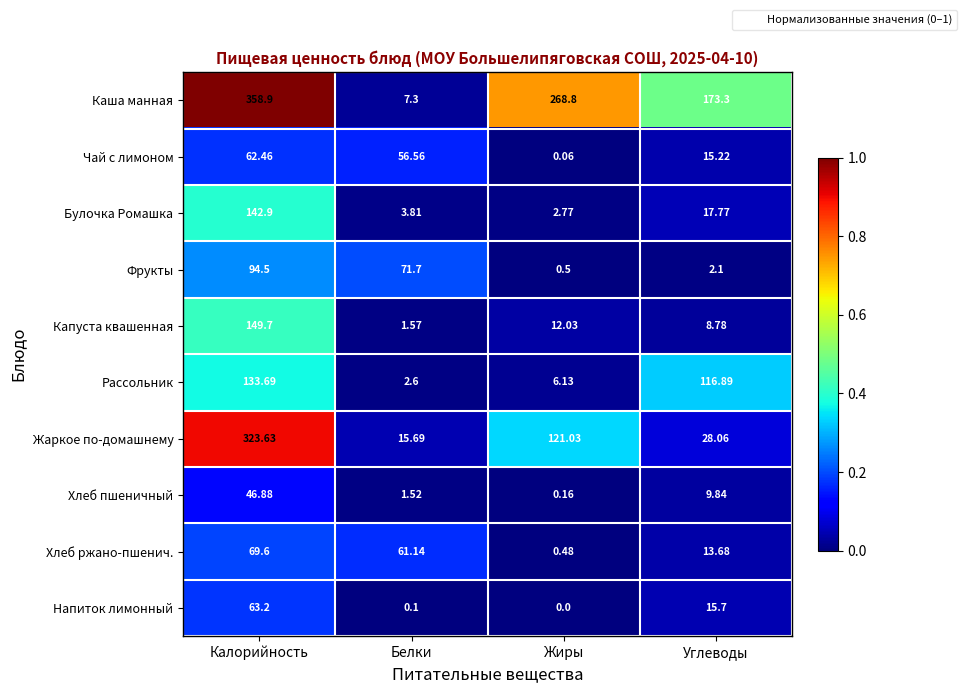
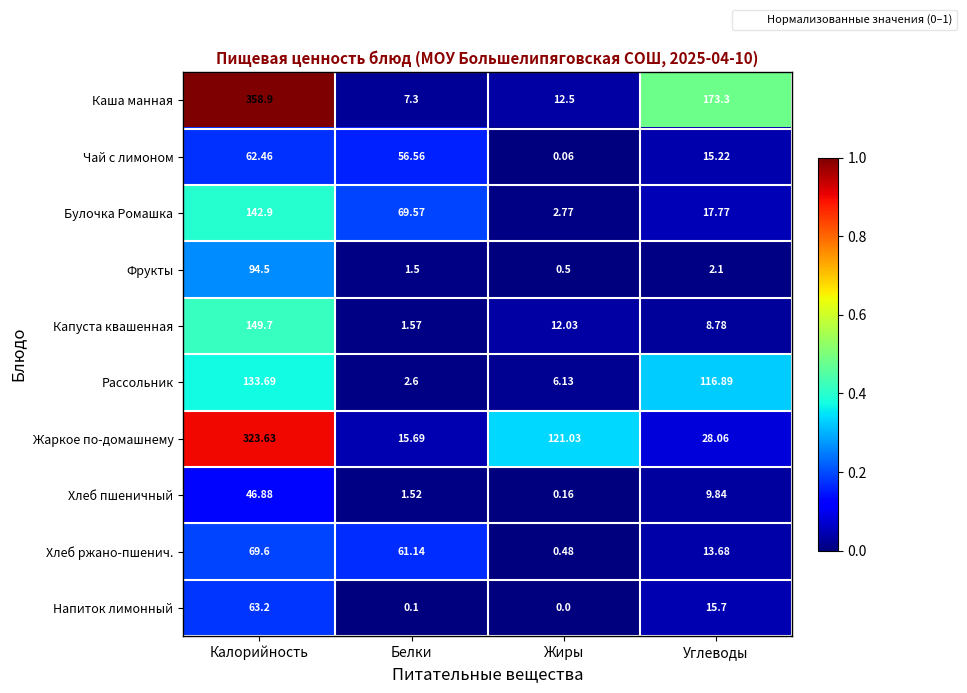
Каша манная, Жиры: 268.8 -> 12.5
Булочка Ромашка, Белки: 3.81 -> 69.57
Фрукты, Белки: 71.7 -> 1.5
